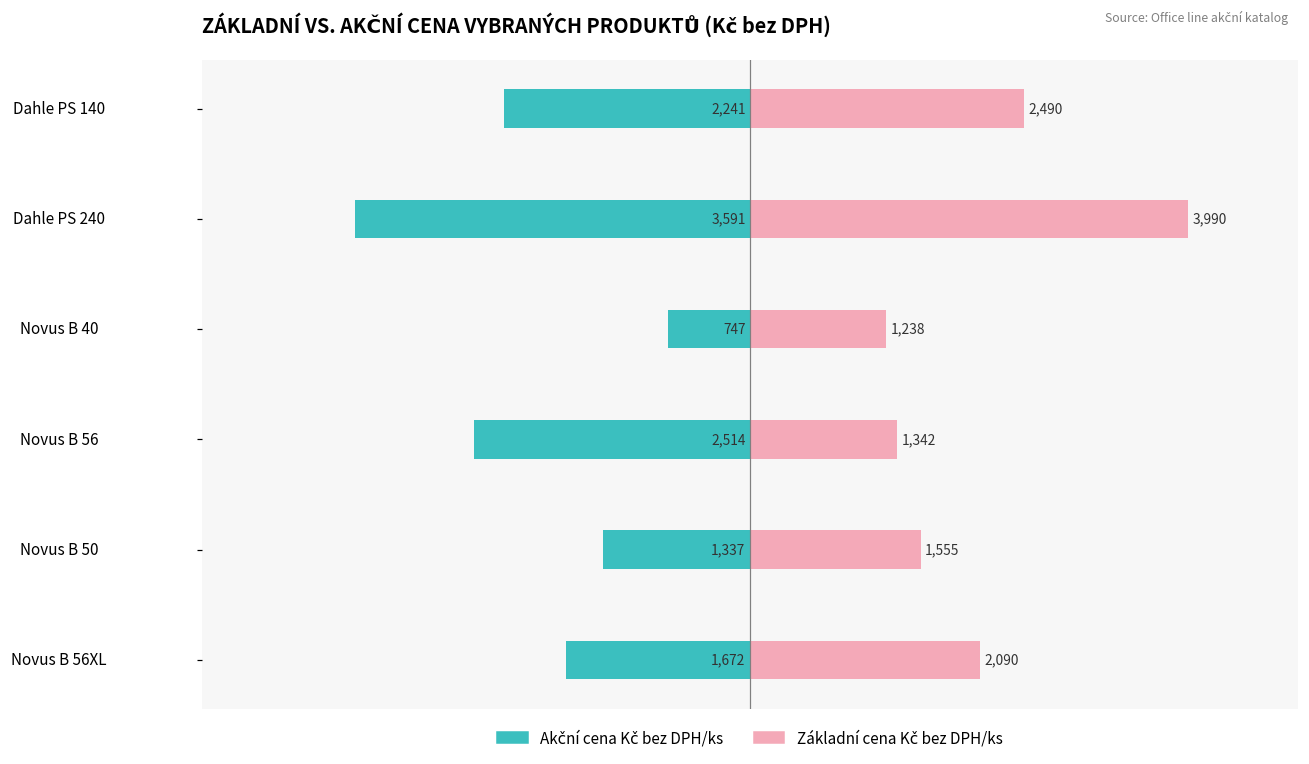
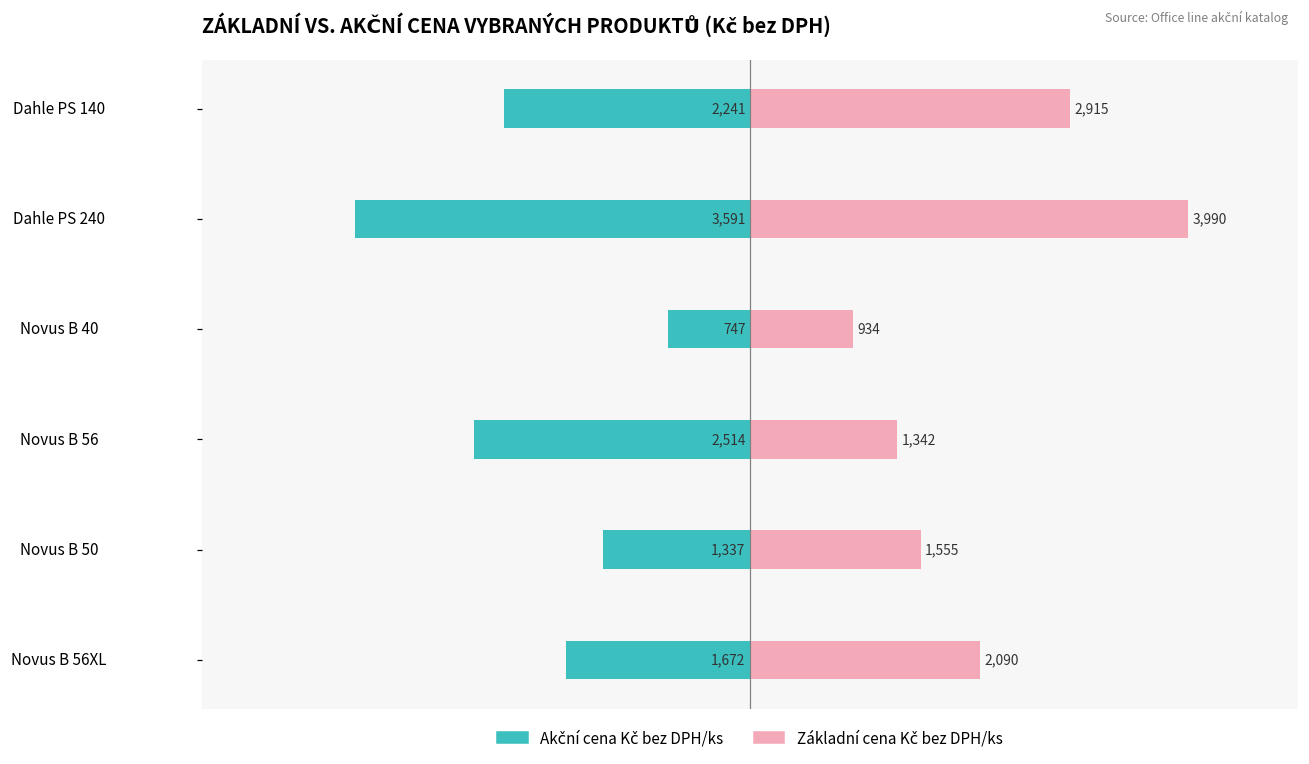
Základní cena Kč bez DPH/ks, Dahle PS 140: 2,490 -> 2,915
Základní cena Kč bez DPH/ks, Novus B 40: 1,238 -> 934
